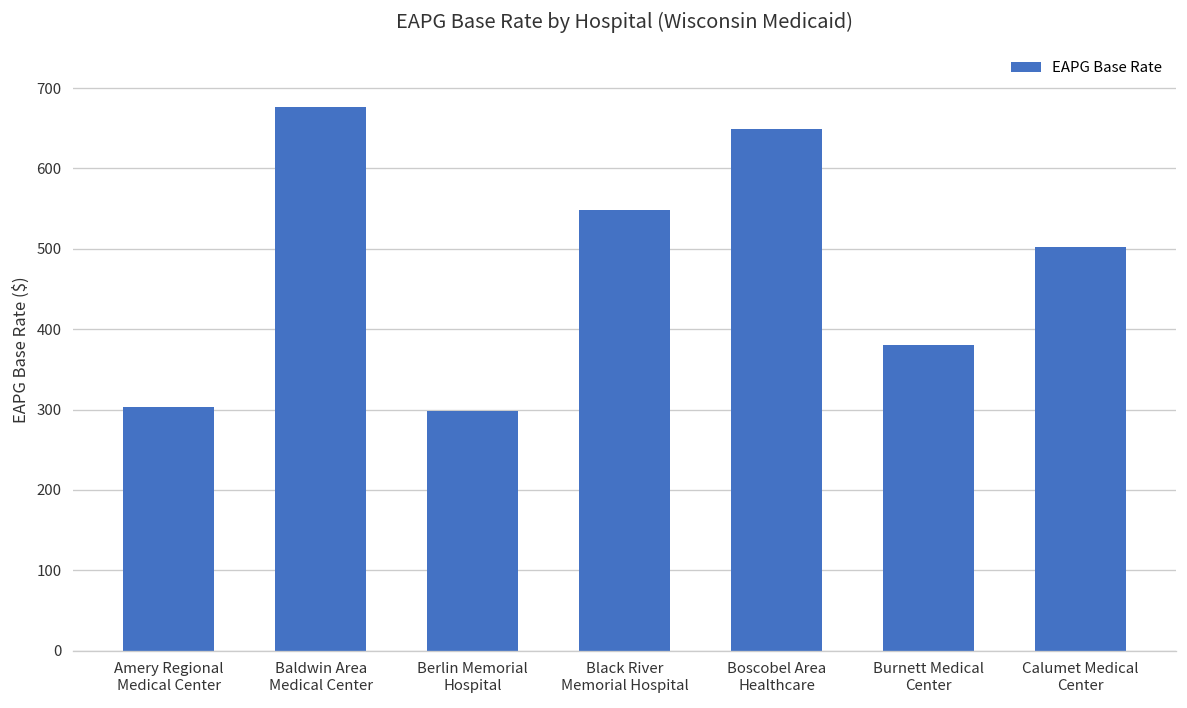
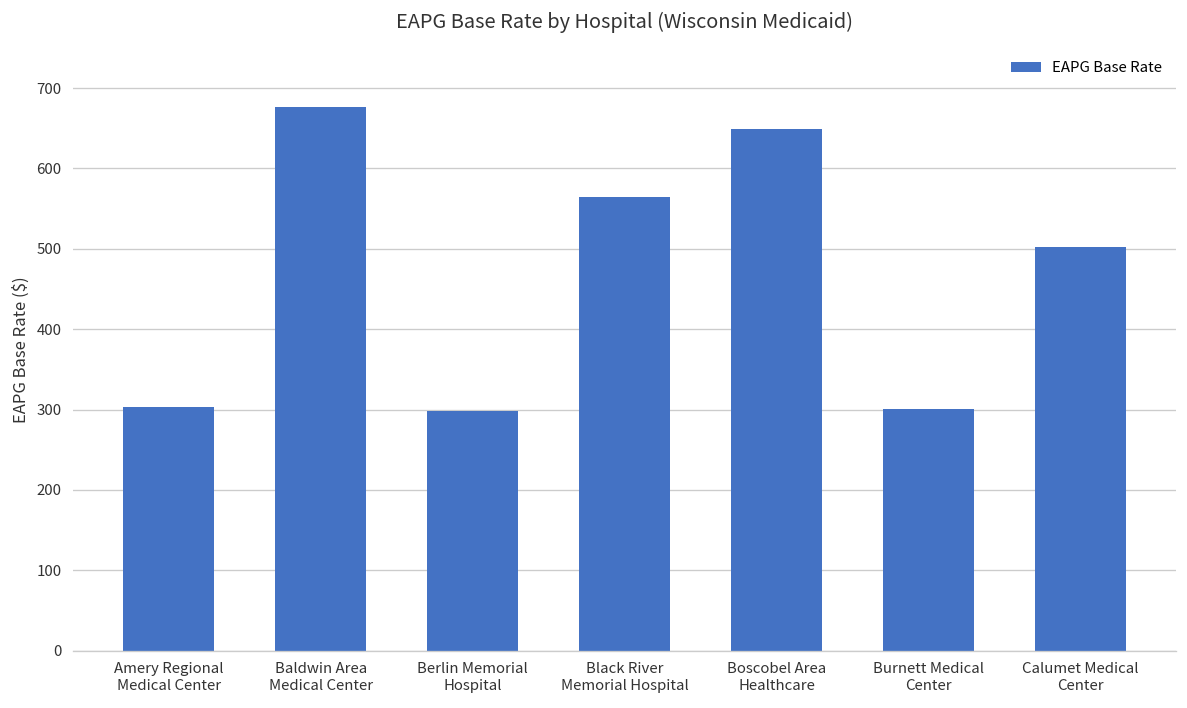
Black River Memorial Hospital: 550 -> 560
Burnett Medical Center: 380 -> 300
